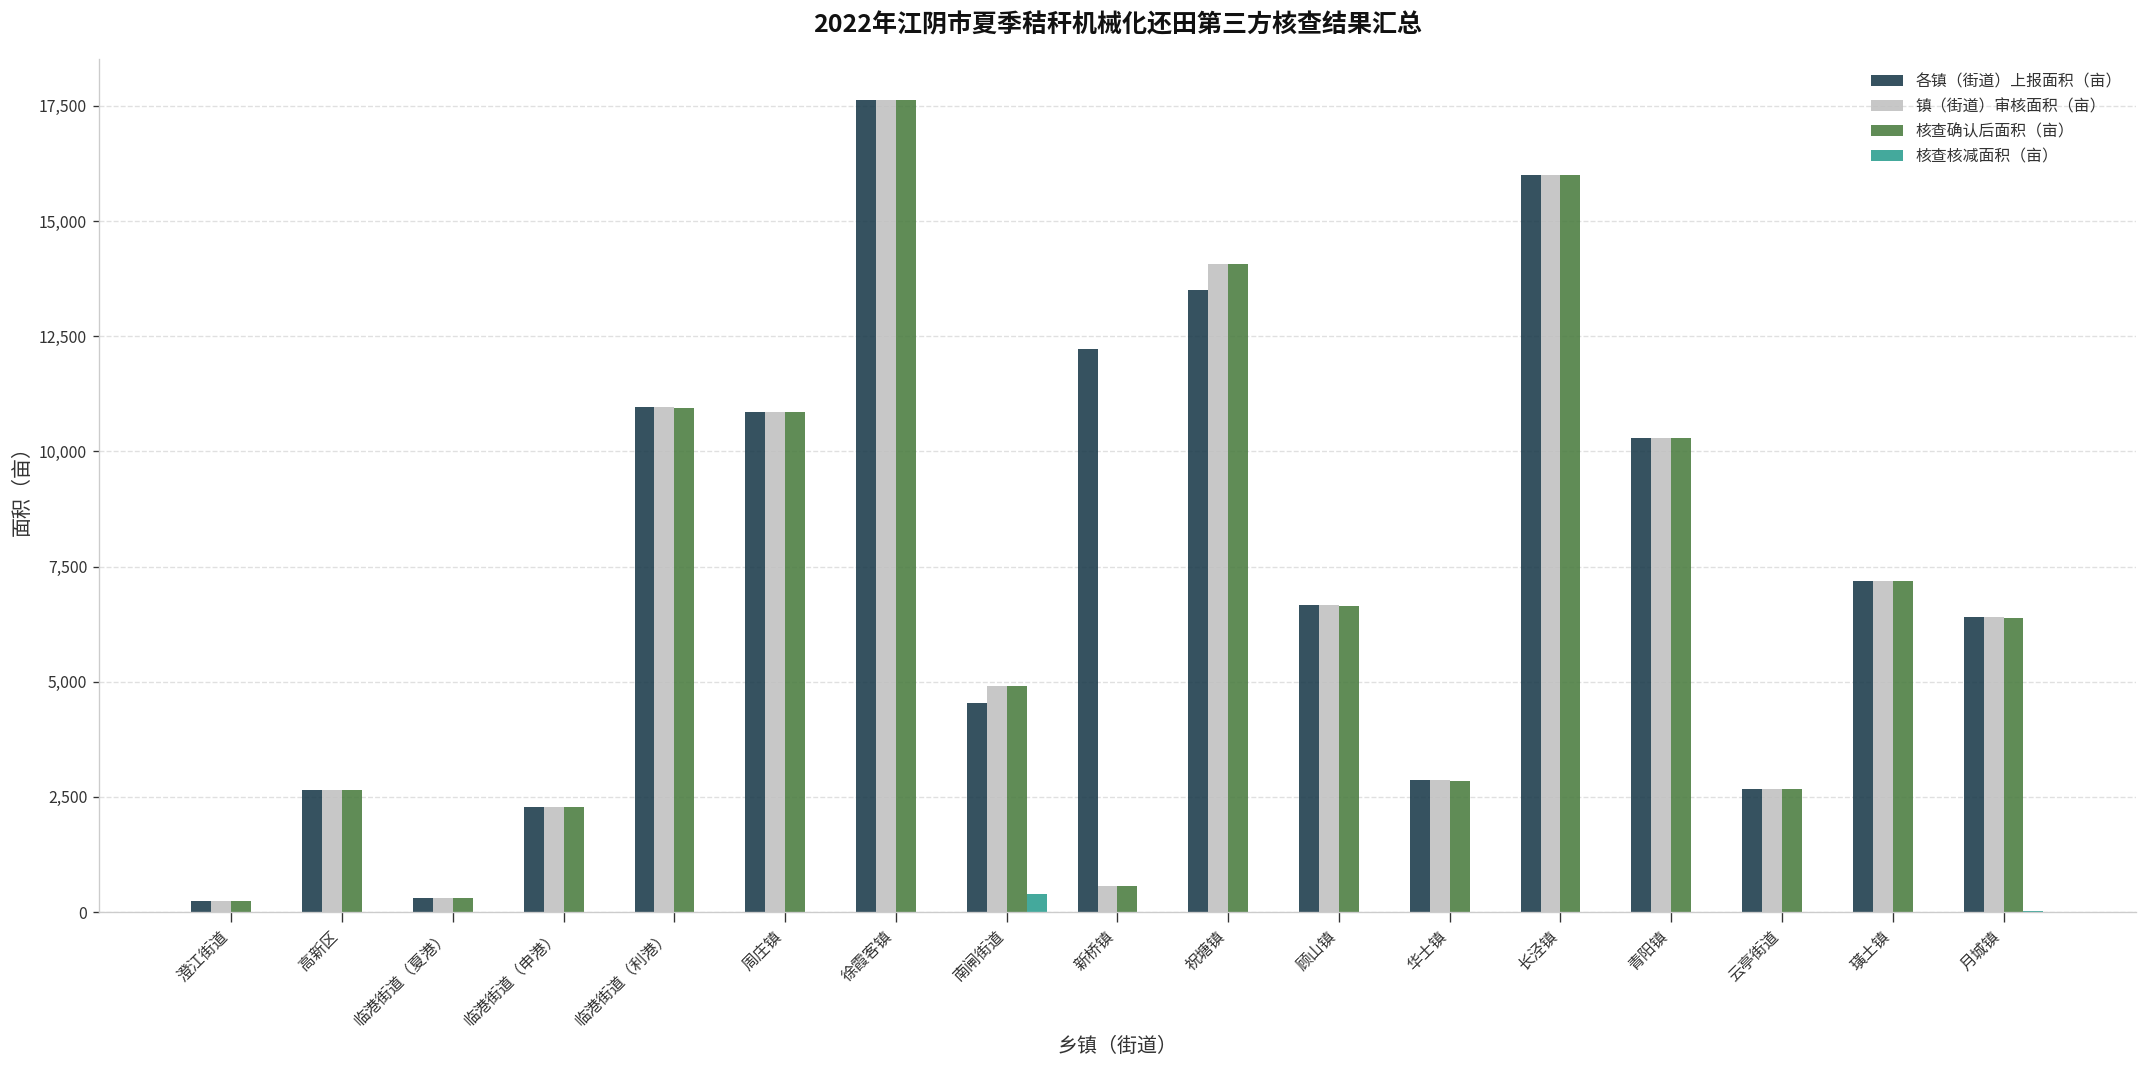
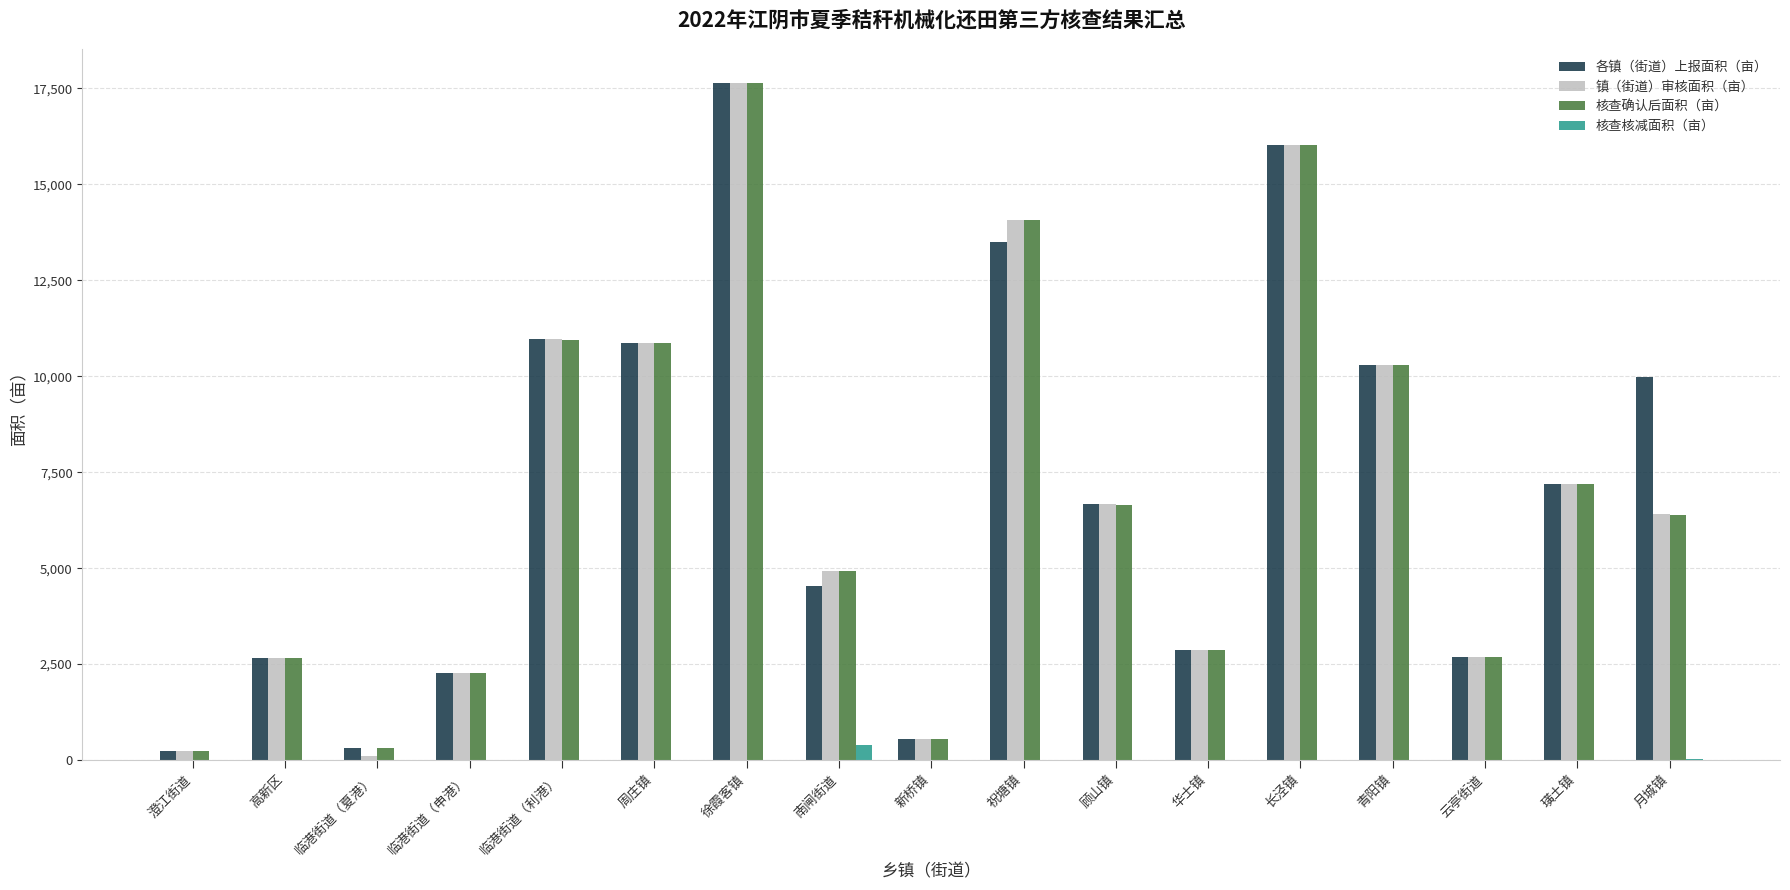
镇（街道）审核面积（亩）, 临港街道（夏港）: 300 -> 100
各镇（街道）上报面积（亩）, 新桥镇: 12,200 -> 600
各镇（街道）上报面积（亩）, 月城镇: 6,400 -> 10,000
